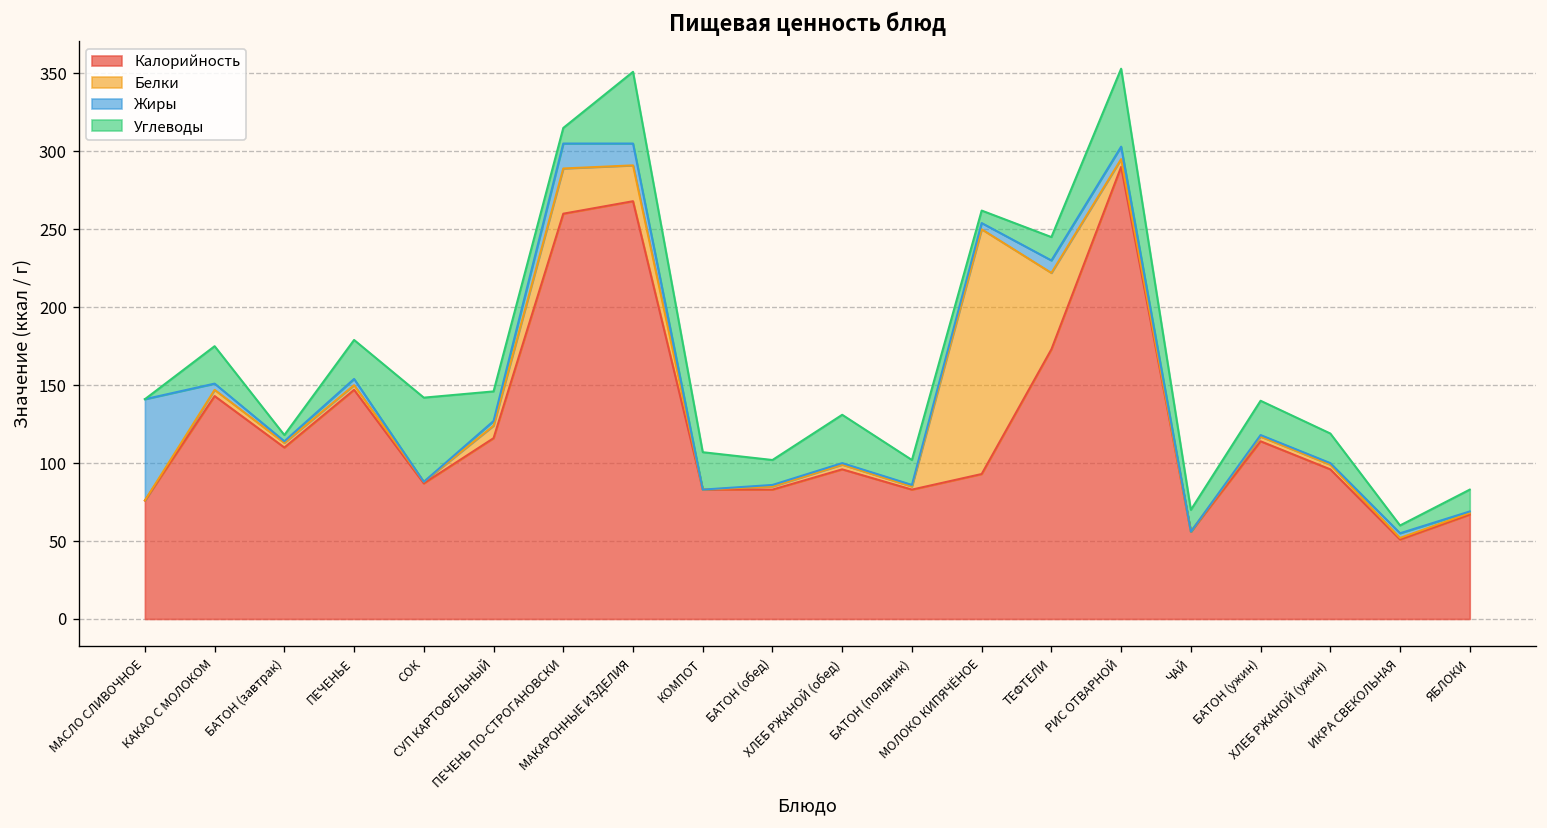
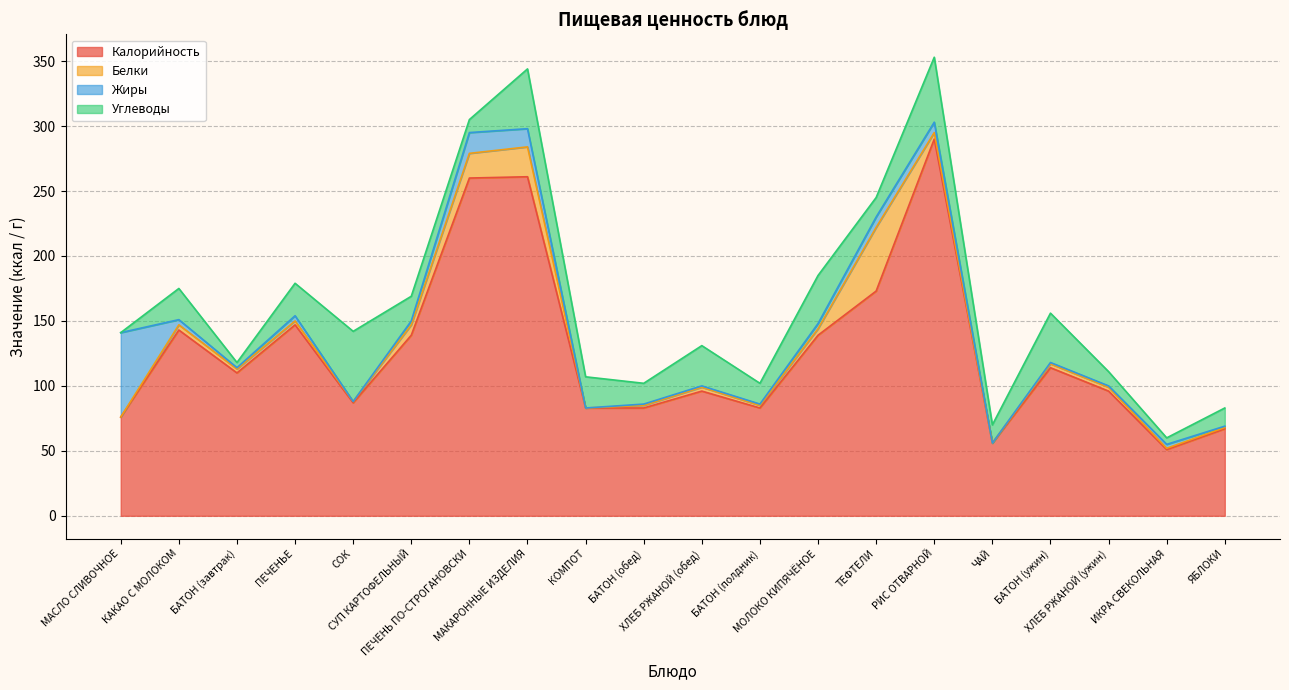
Калорийность, СУП КАРТОФЕЛЬНЫЙ: 116 -> 139
Белки, ПЕЧЕНЬ ПО-СТРОГАНОВСКИ: 29 -> 19
Калорийность, МАКАРОННЫЕ ИЗДЕЛИЯ: 268 -> 261
Калорийность, МОЛОКО КИПЯЧЁНОЕ: 93 -> 139
Белки, МОЛОКО КИПЯЧЁНОЕ: 157 -> 5
Углеводы, МОЛОКО КИПЯЧЁНОЕ: 8 -> 37
Углеводы, БАТОН (ужин): 22 -> 38
Углеводы, ХЛЕБ РЖАНОЙ (ужин): 19 -> 11
